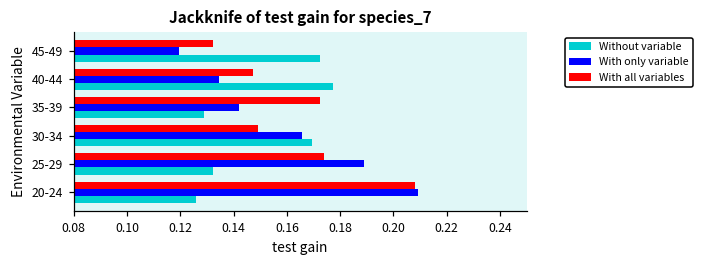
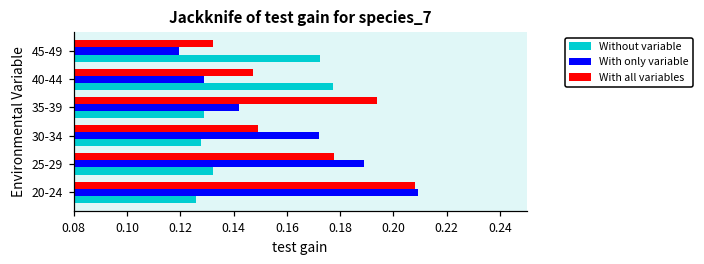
With only variable, 40-44: 0.134 -> 0.129
With all variables, 35-39: 0.173 -> 0.194
With only variable, 30-34: 0.166 -> 0.172
Without variable, 30-34: 0.169 -> 0.128
With all variables, 25-29: 0.174 -> 0.178
